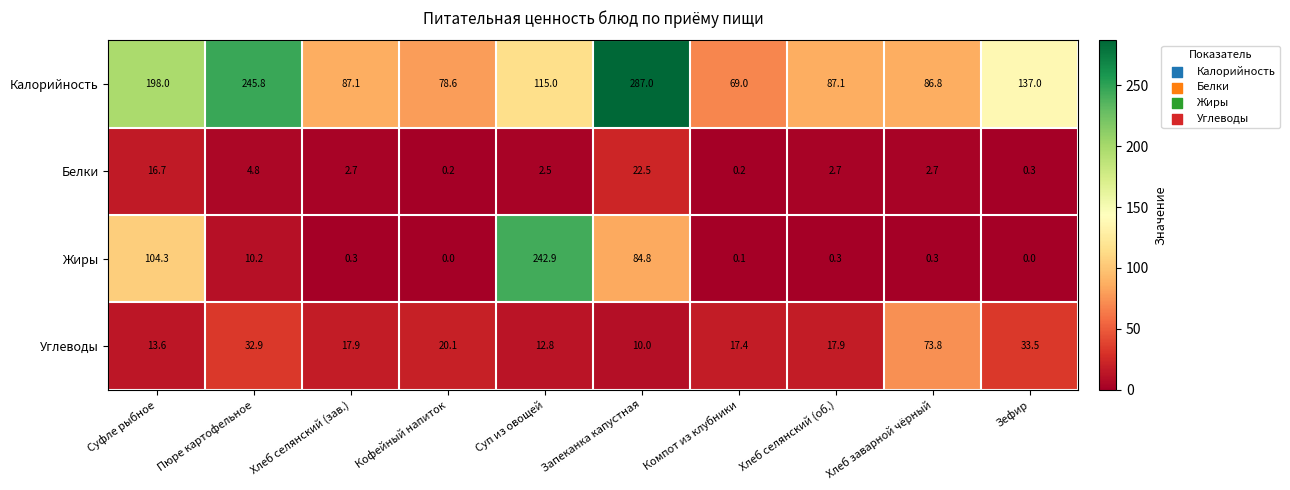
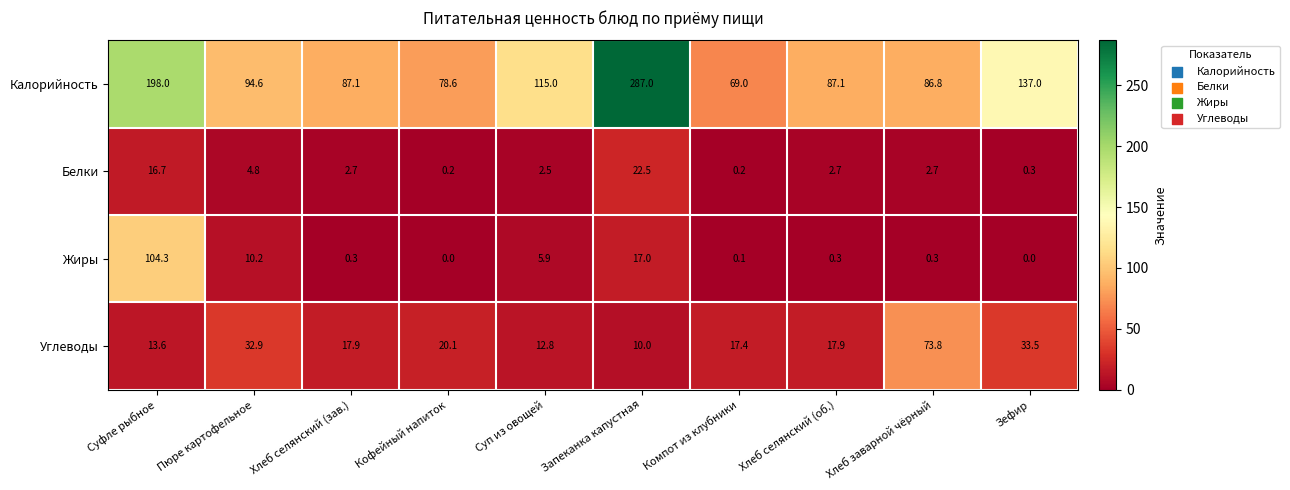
Калорийность, Пюре картофельное: 245.8 -> 94.6
Жиры, Суп из овощей: 242.9 -> 5.9
Жиры, Запеканка капустная: 84.8 -> 17.0
